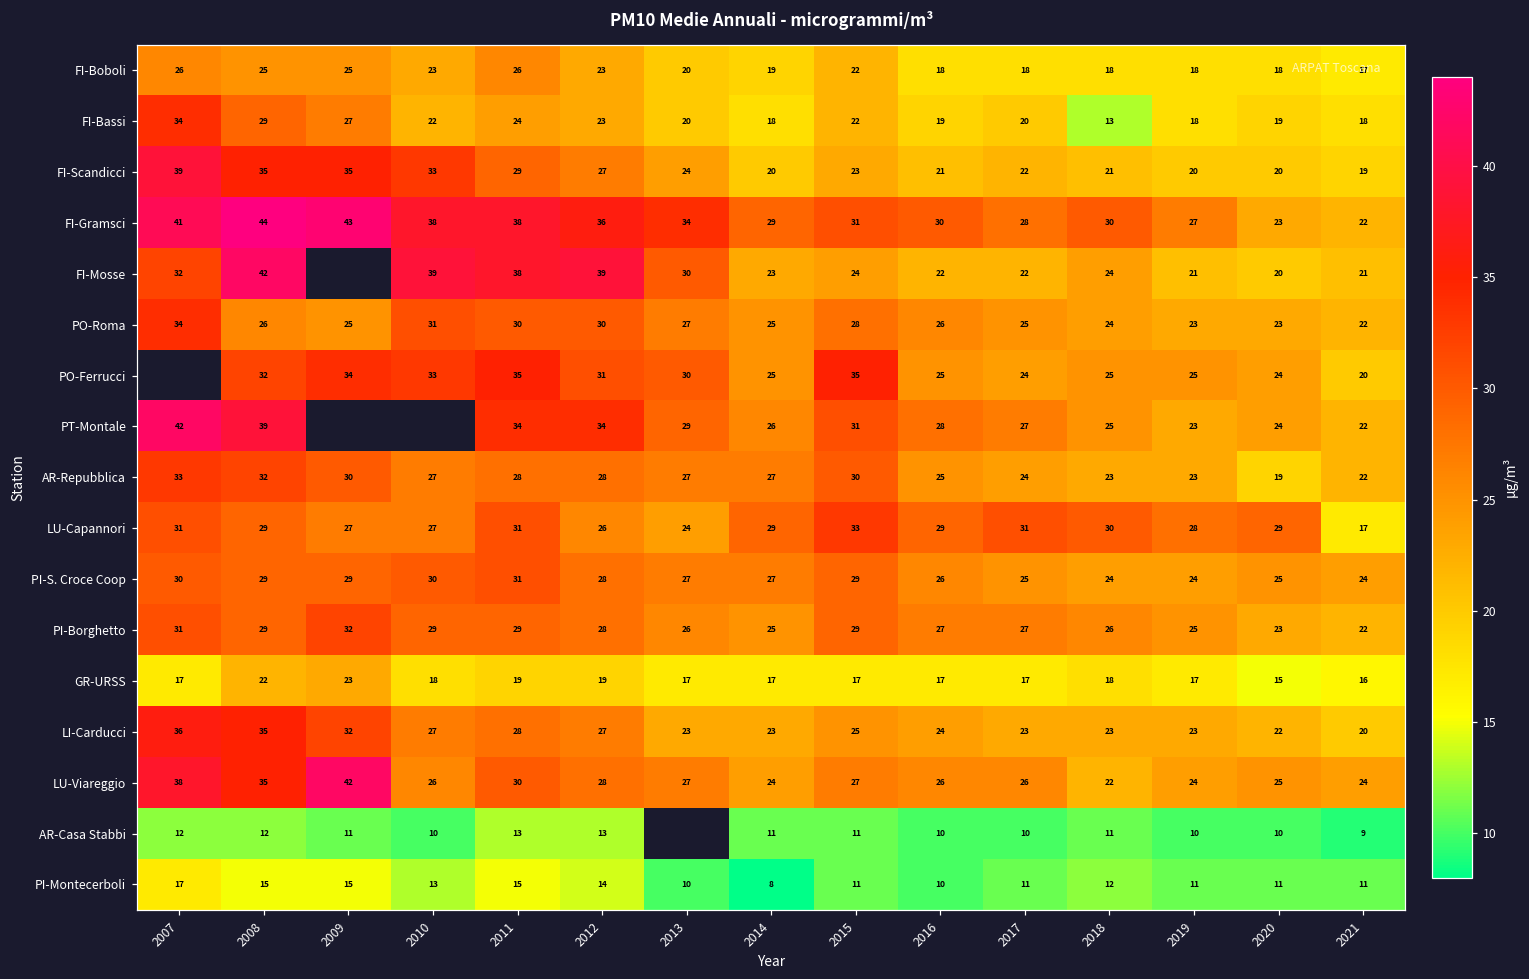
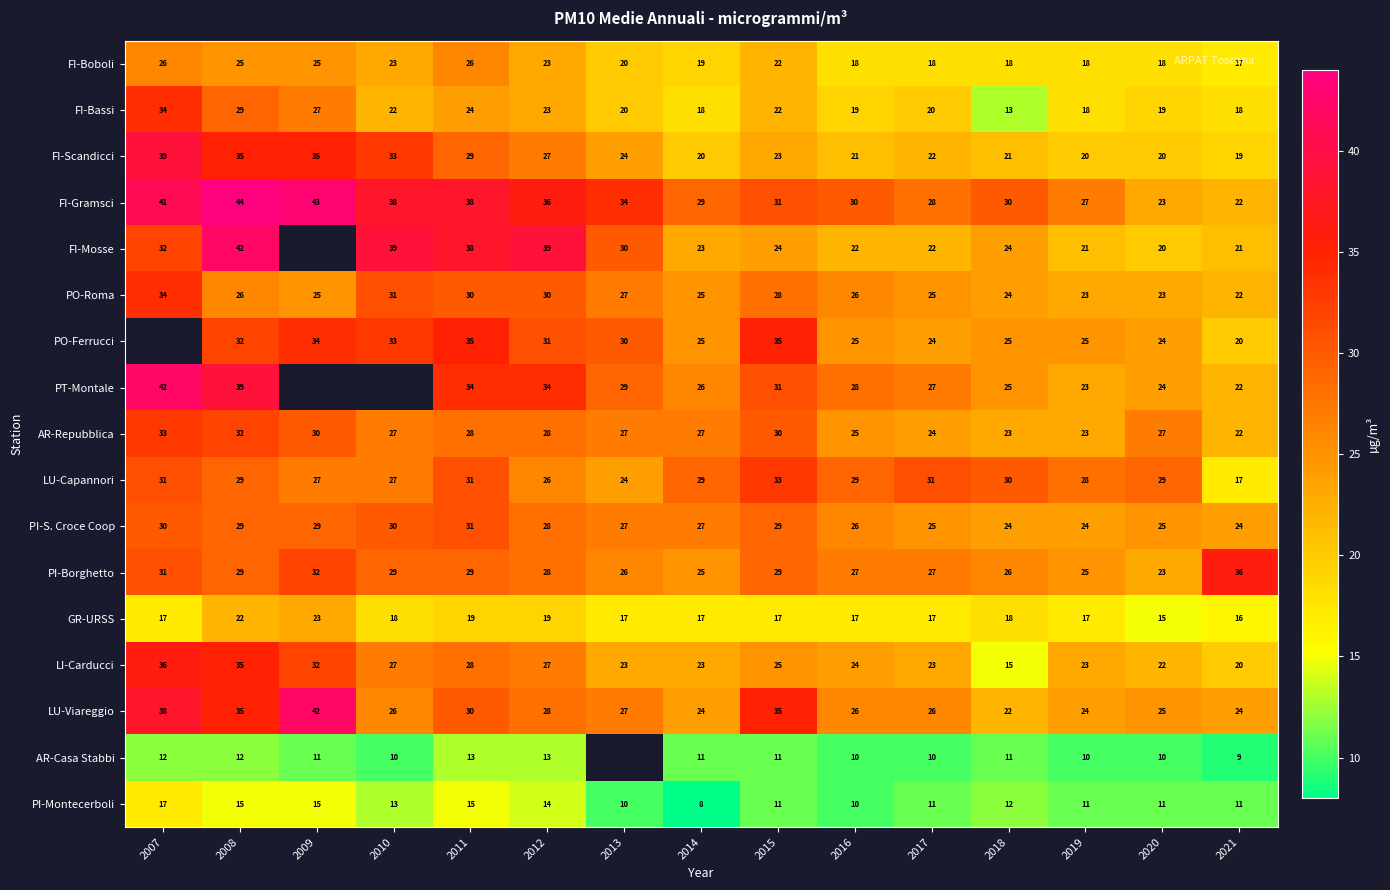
AR-Repubblica, 2020: 19 -> 27
PI-Borghetto, 2021: 22 -> 36
LI-Carducci, 2018: 23 -> 15
LU-Viareggio, 2015: 27 -> 35
